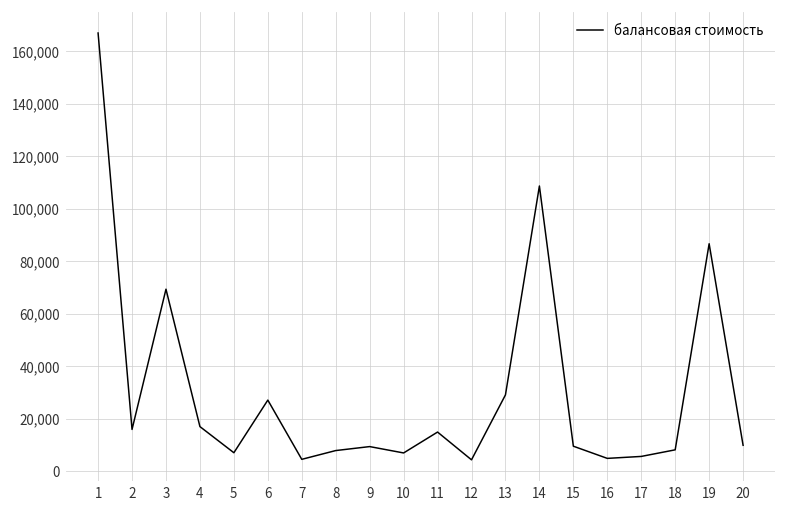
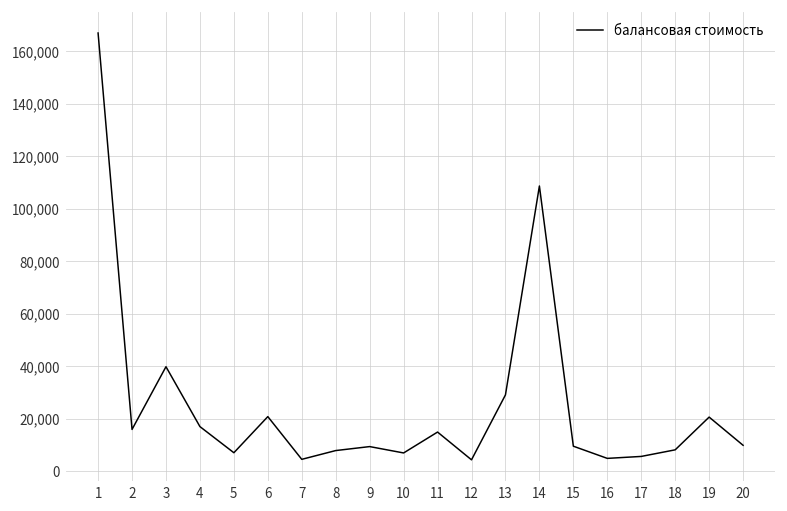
3: 69,000 -> 40,000
6: 27,000 -> 21,000
19: 87,000 -> 21,000
